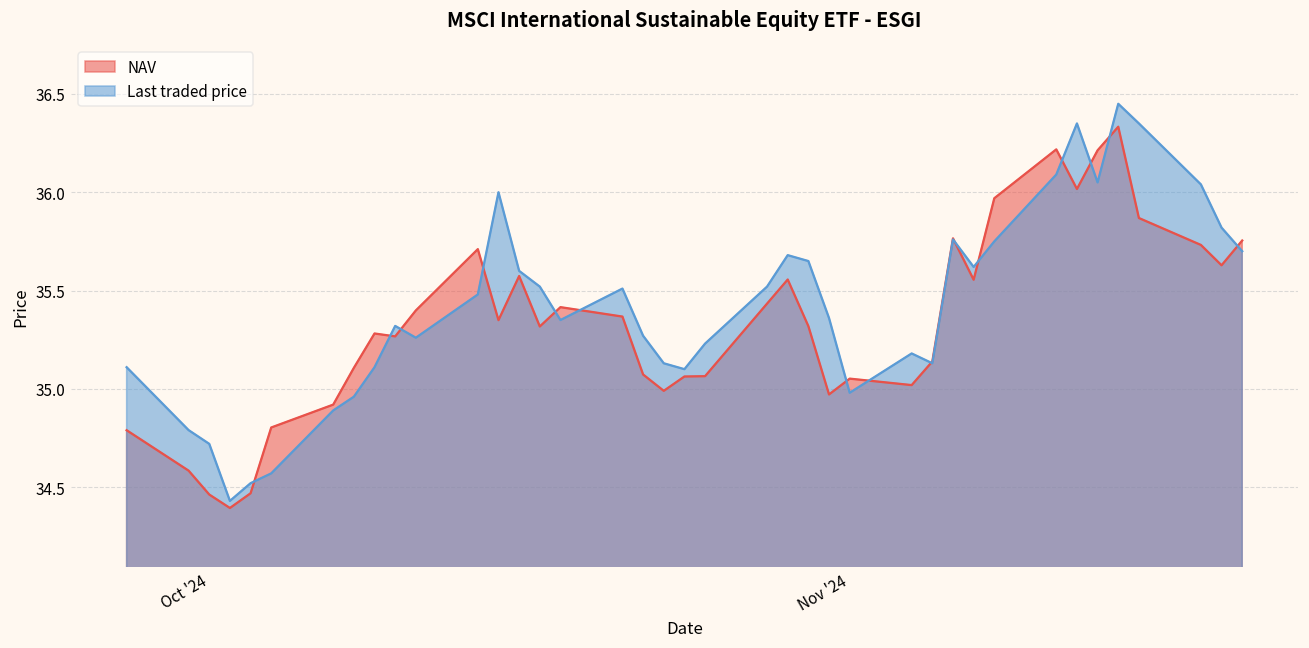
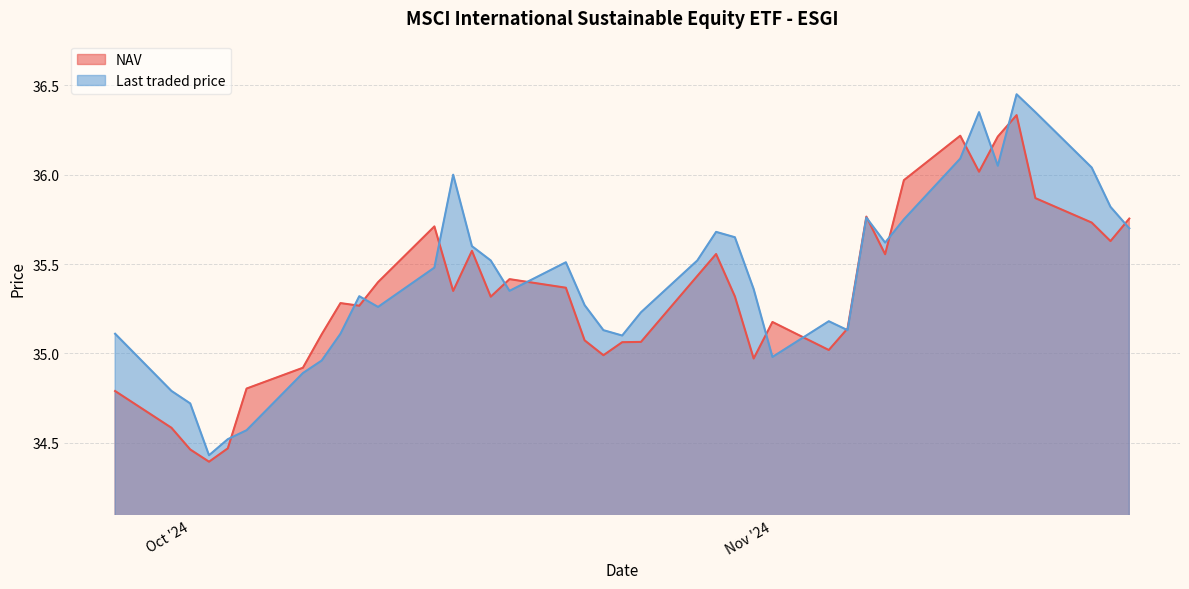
NAV, Nov '24: 35.05 -> 35.18
